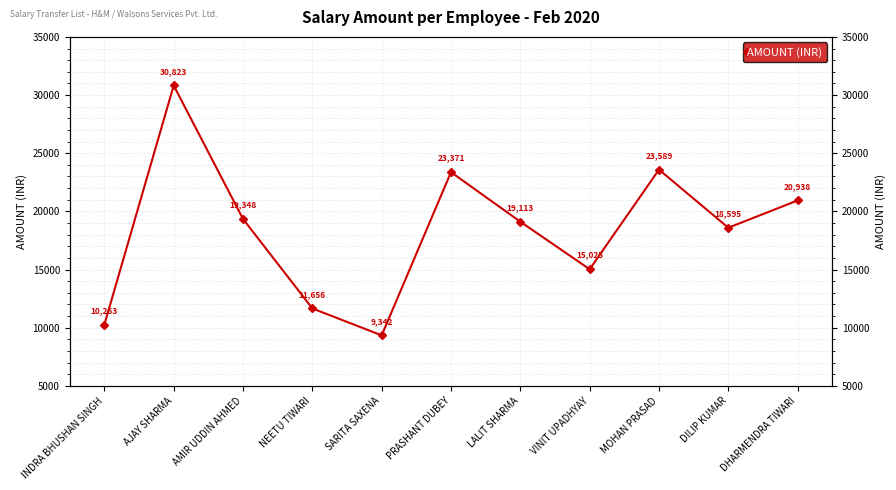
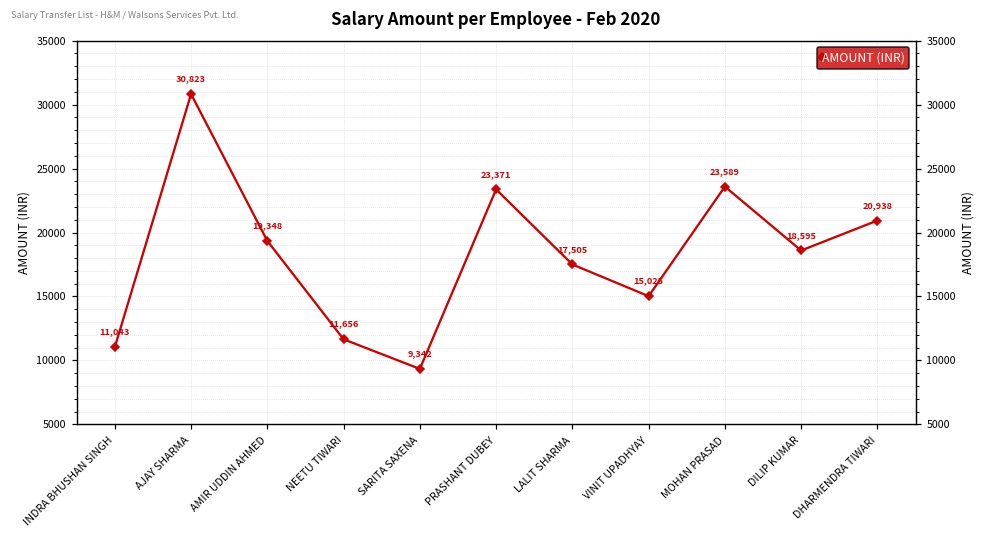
INDRA BHUSHAN SINGH: 10,263 -> 11,043
LALIT SHARMA: 19,113 -> 17,505
